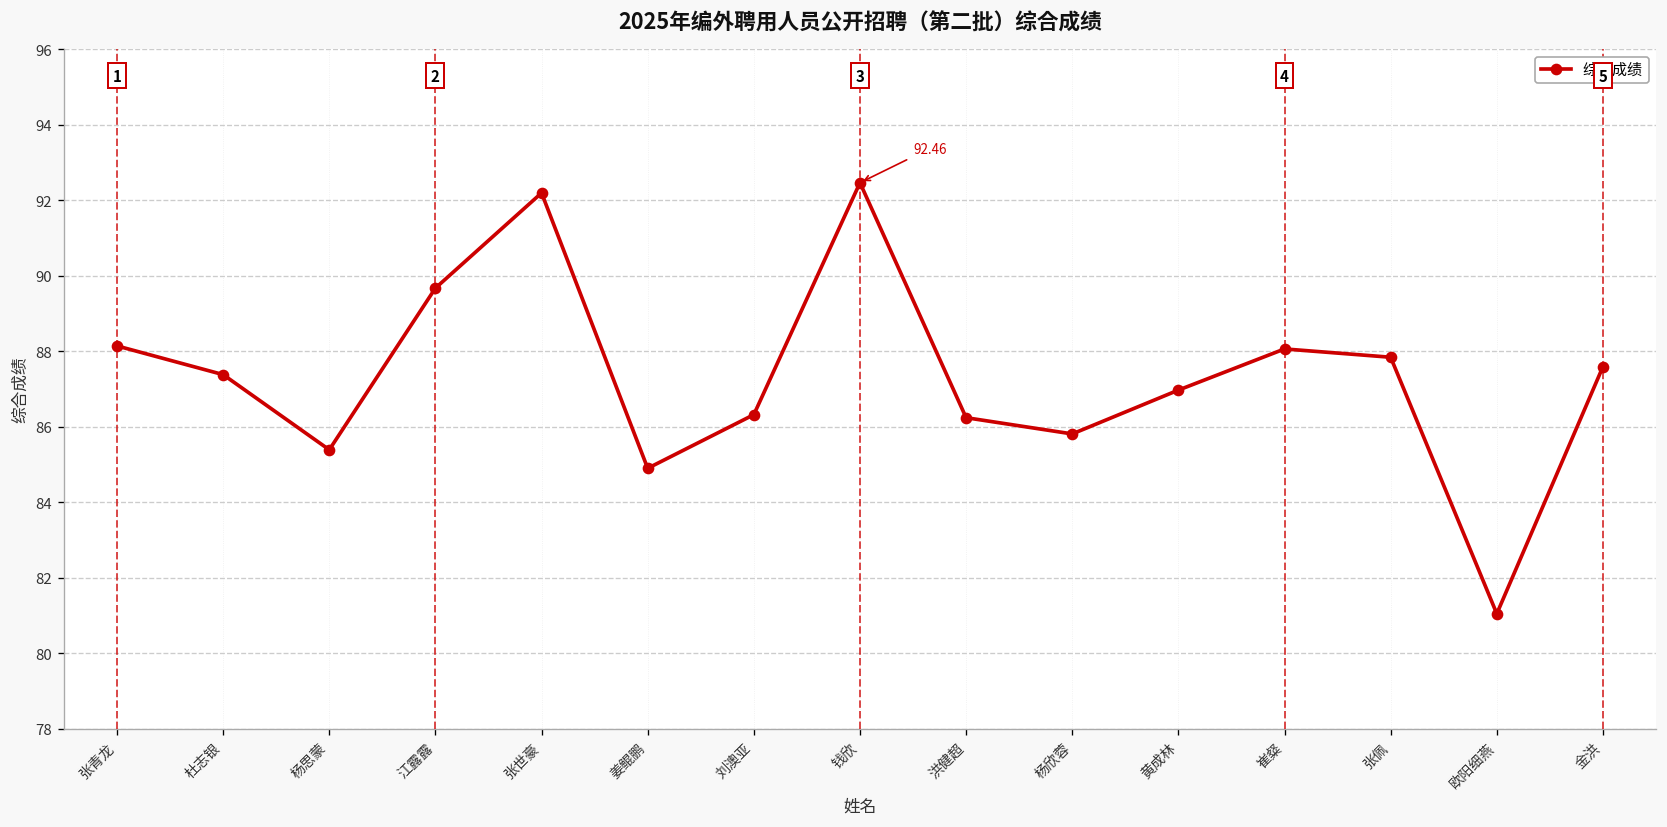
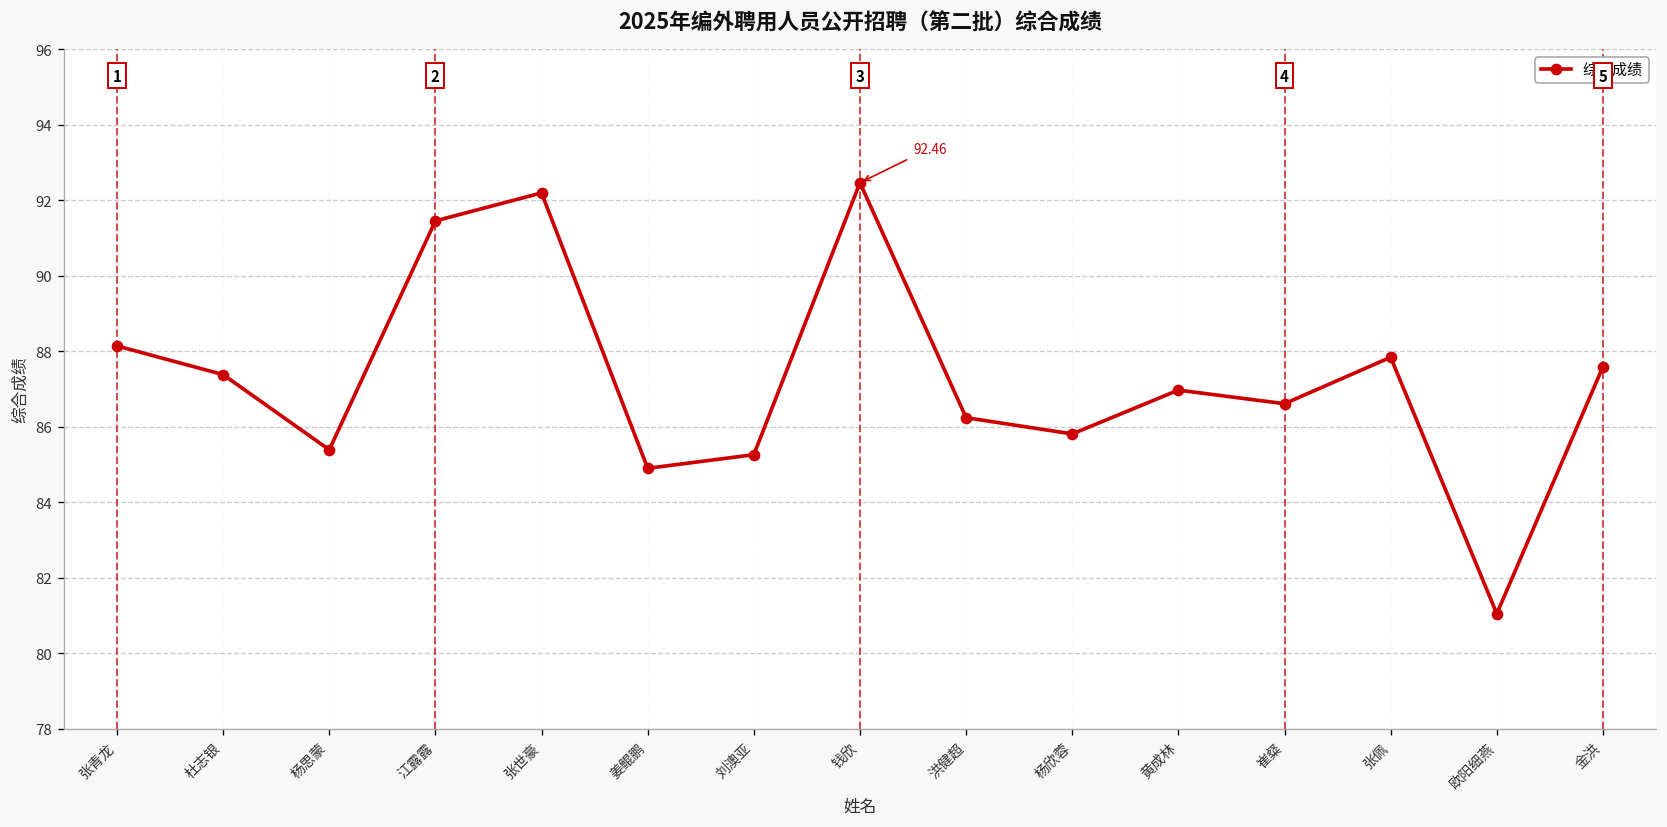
江露露: 89.7 -> 91.5
刘澳亚: 86.3 -> 85.3
崔粲: 88.1 -> 86.6
